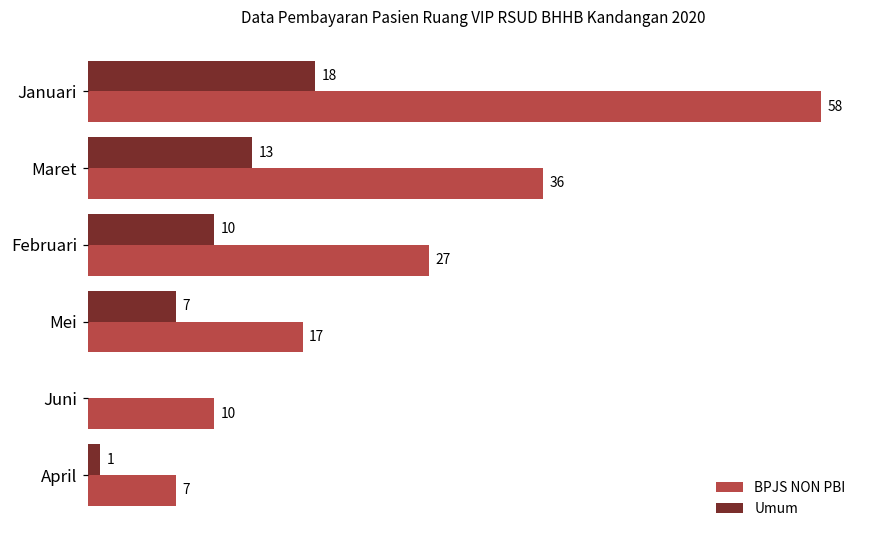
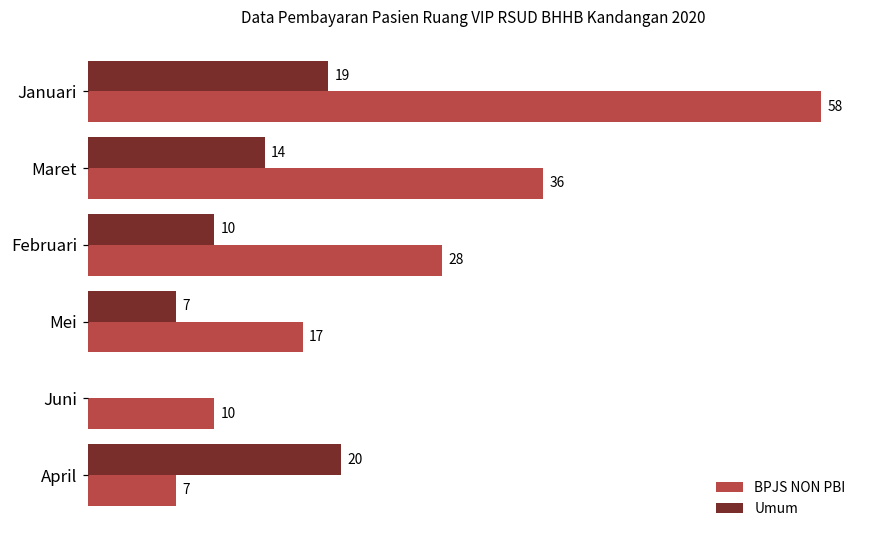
Umum, Januari: 18 -> 19
Umum, Maret: 13 -> 14
BPJS NON PBI, Februari: 27 -> 28
Umum, April: 1 -> 20
